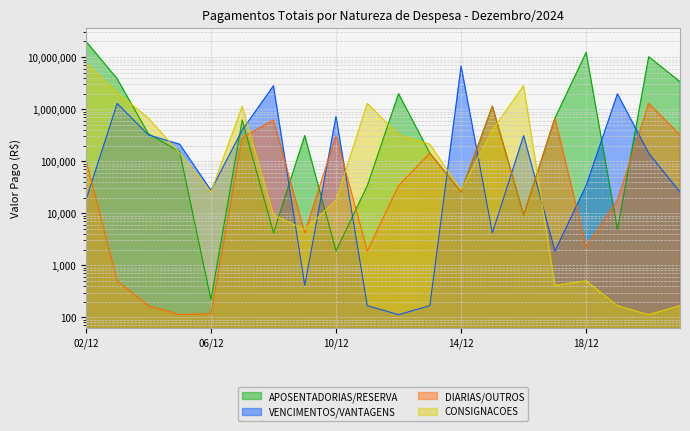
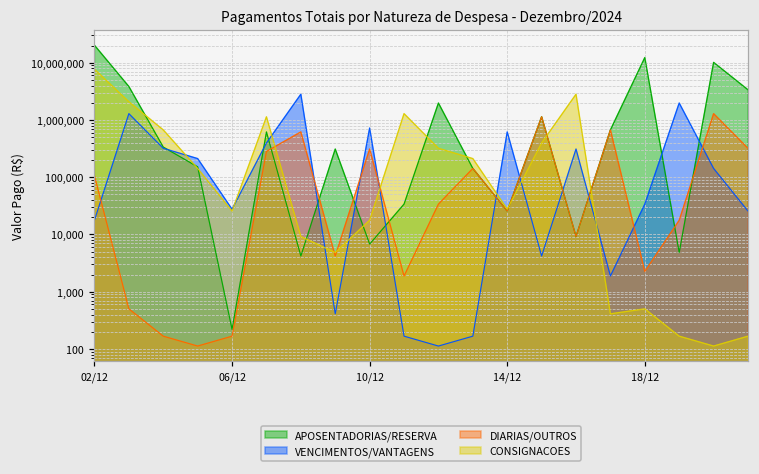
DIARIAS/OUTROS, 06/12: 120 -> 170
APOSENTADORIAS/RESERVA, 10/12: 1,900 -> 7,000
VENCIMENTOS/VANTAGENS, 14/12: 7,000,000 -> 600,000
